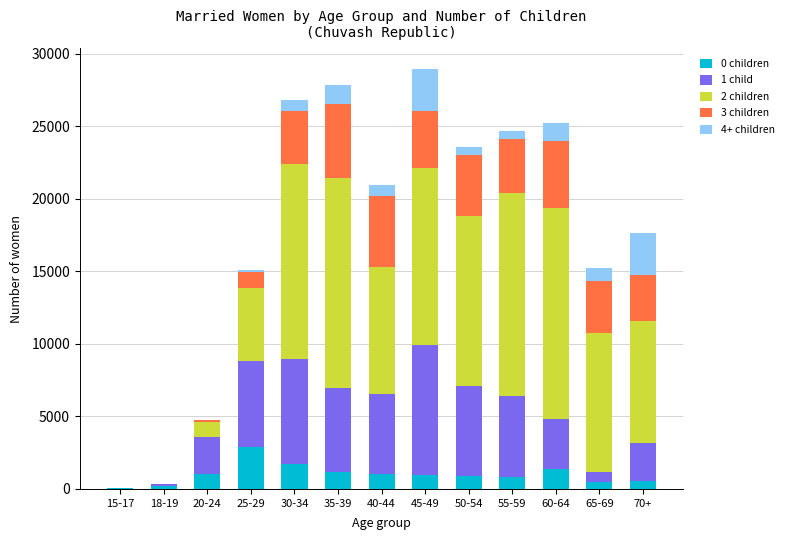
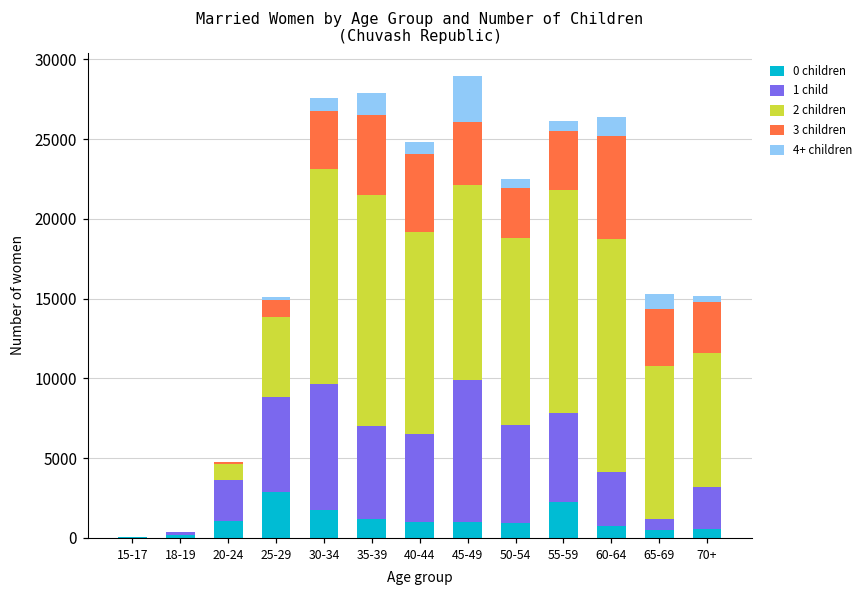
1 child, 30-34: 7200 -> 7900
2 children, 40-44: 8800 -> 12600
3 children, 50-54: 4200 -> 3100
0 children, 55-59: 800 -> 2200
0 children, 60-64: 1400 -> 700
3 children, 60-64: 4600 -> 6400
4+ children, 70+: 2900 -> 400
